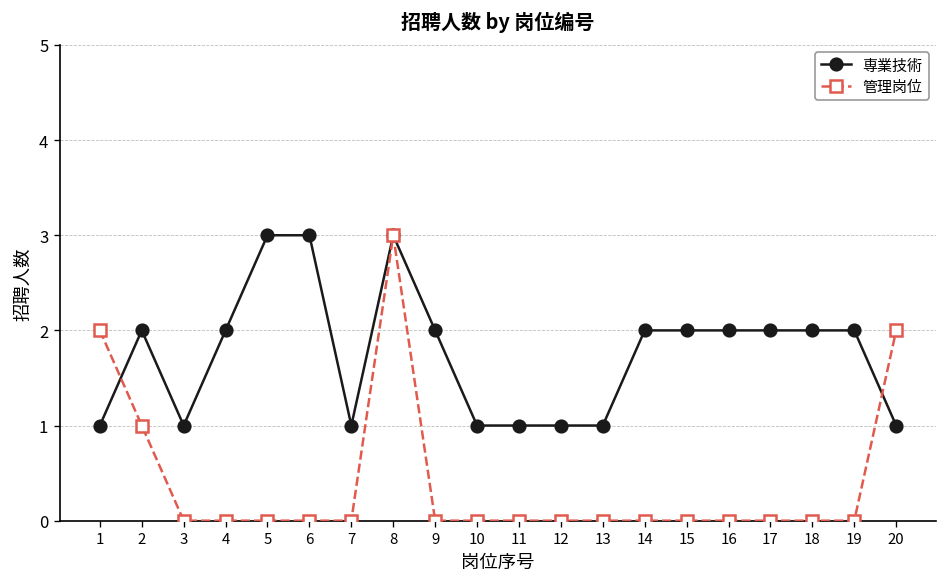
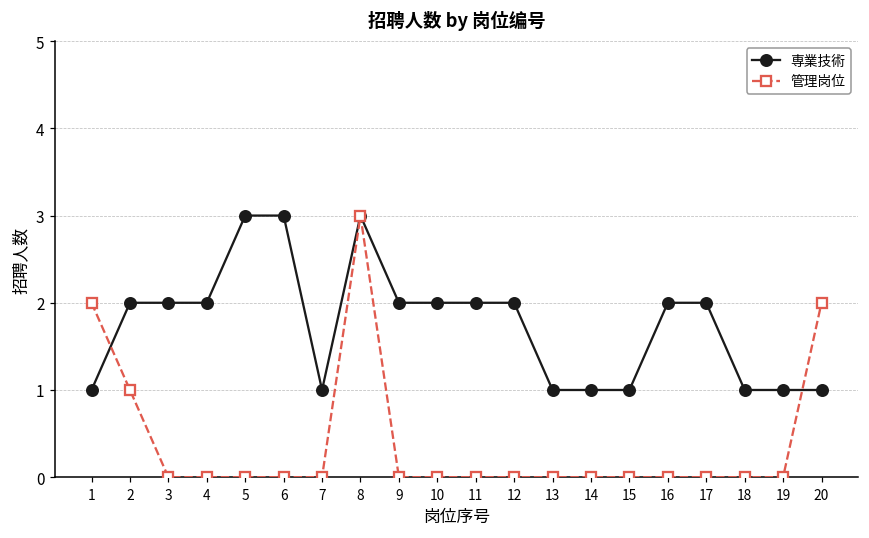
専業技術, 3: 1 -> 2
専業技術, 10: 1 -> 2
専業技術, 11: 1 -> 2
専業技術, 12: 1 -> 2
専業技術, 14: 2 -> 1
専業技術, 15: 2 -> 1
専業技術, 18: 2 -> 1
専業技術, 19: 2 -> 1
